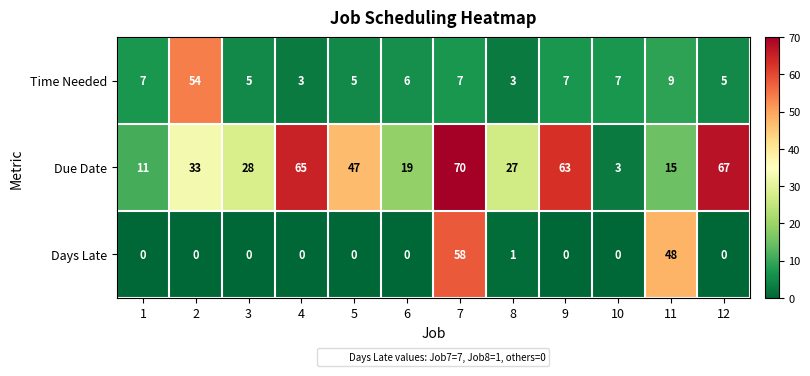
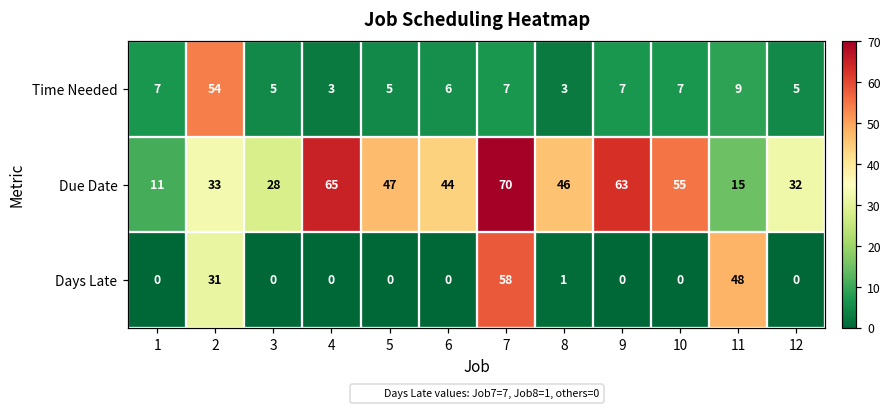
Due Date, 6: 19 -> 44
Due Date, 8: 27 -> 46
Due Date, 10: 3 -> 55
Due Date, 12: 67 -> 32
Days Late, 2: 0 -> 31
